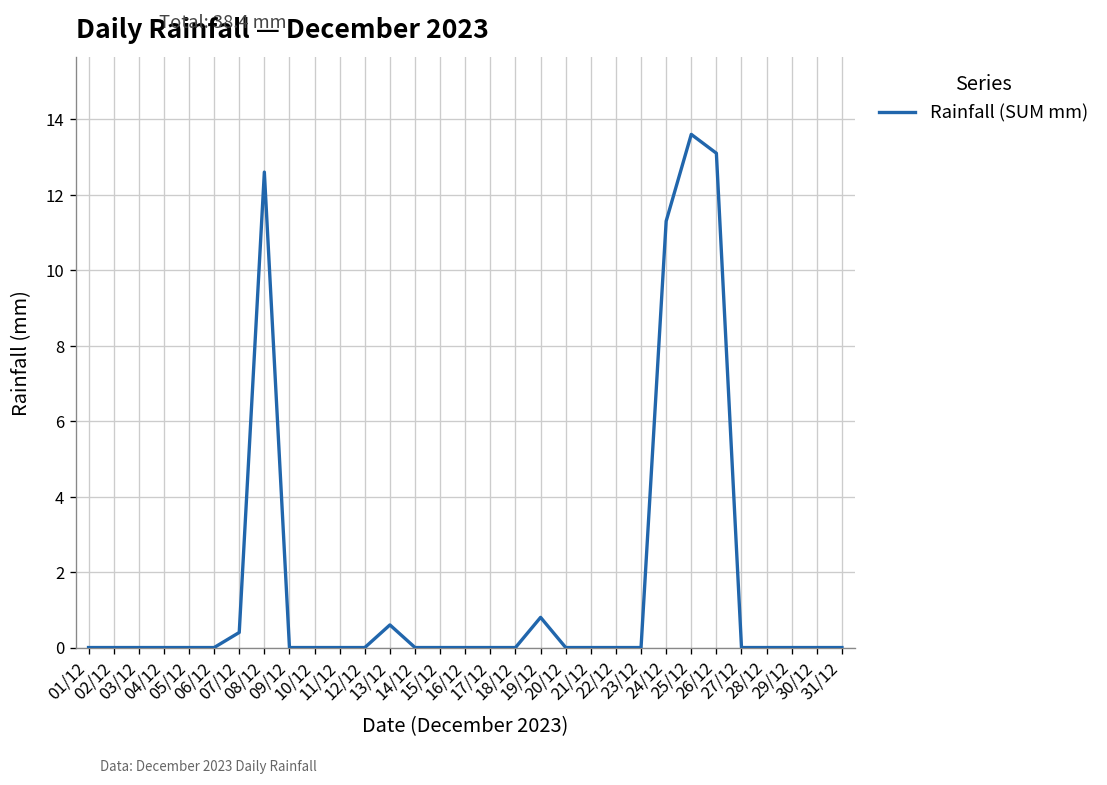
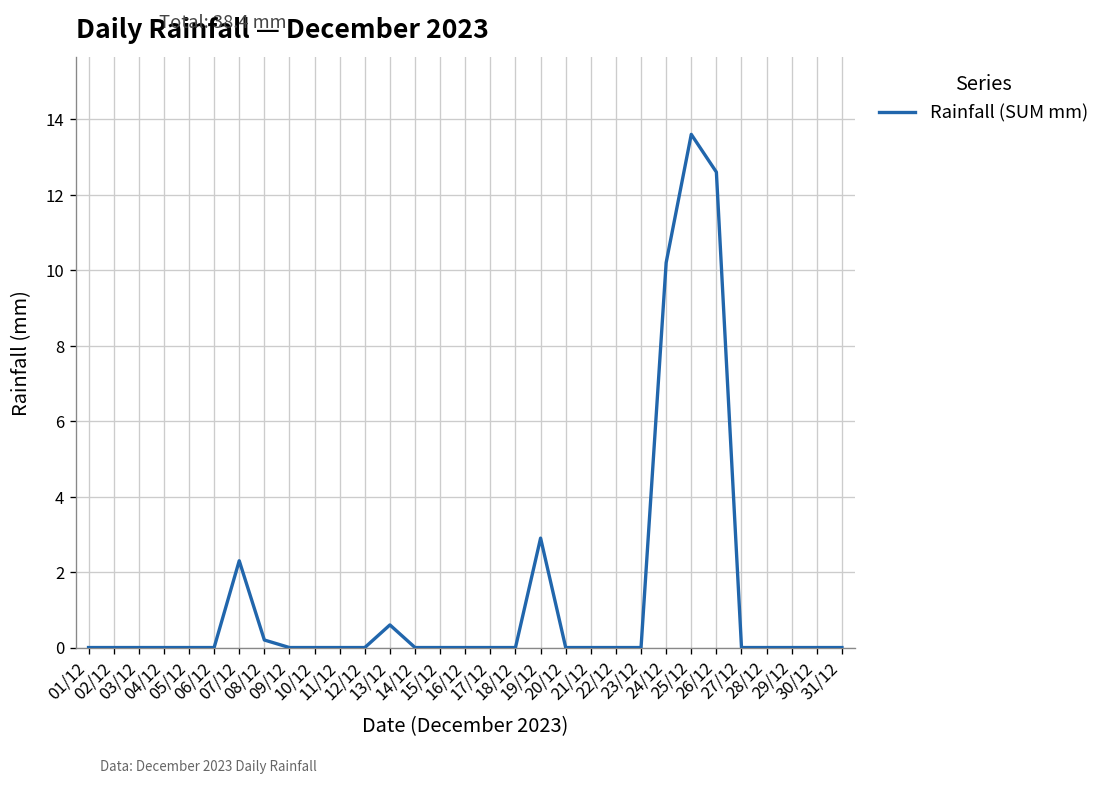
07/12: 0.4 -> 2.3
08/12: 12.6 -> 0.2
19/12: 0.8 -> 2.9
24/12: 11.3 -> 10.2
26/12: 13.1 -> 12.6
